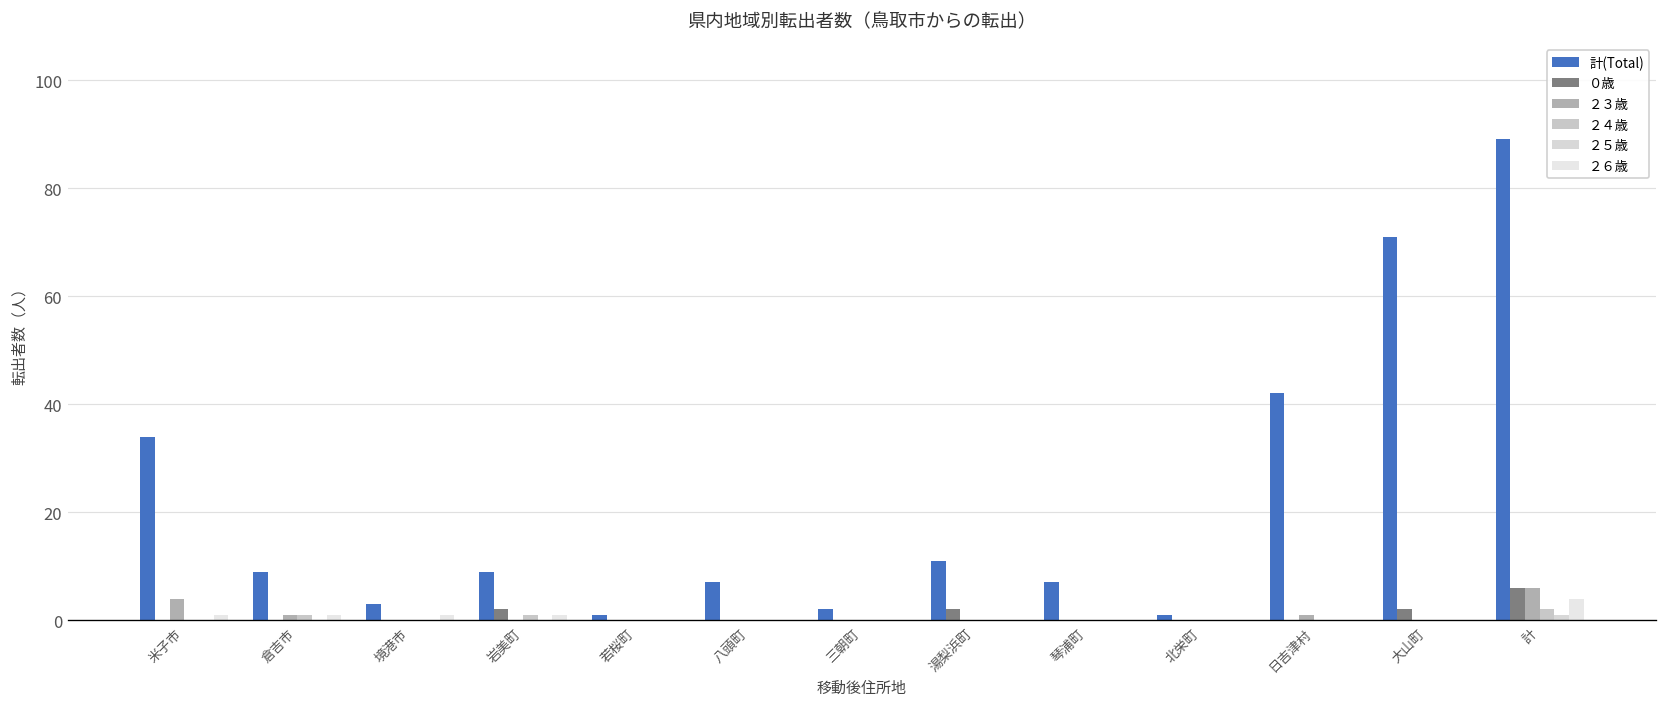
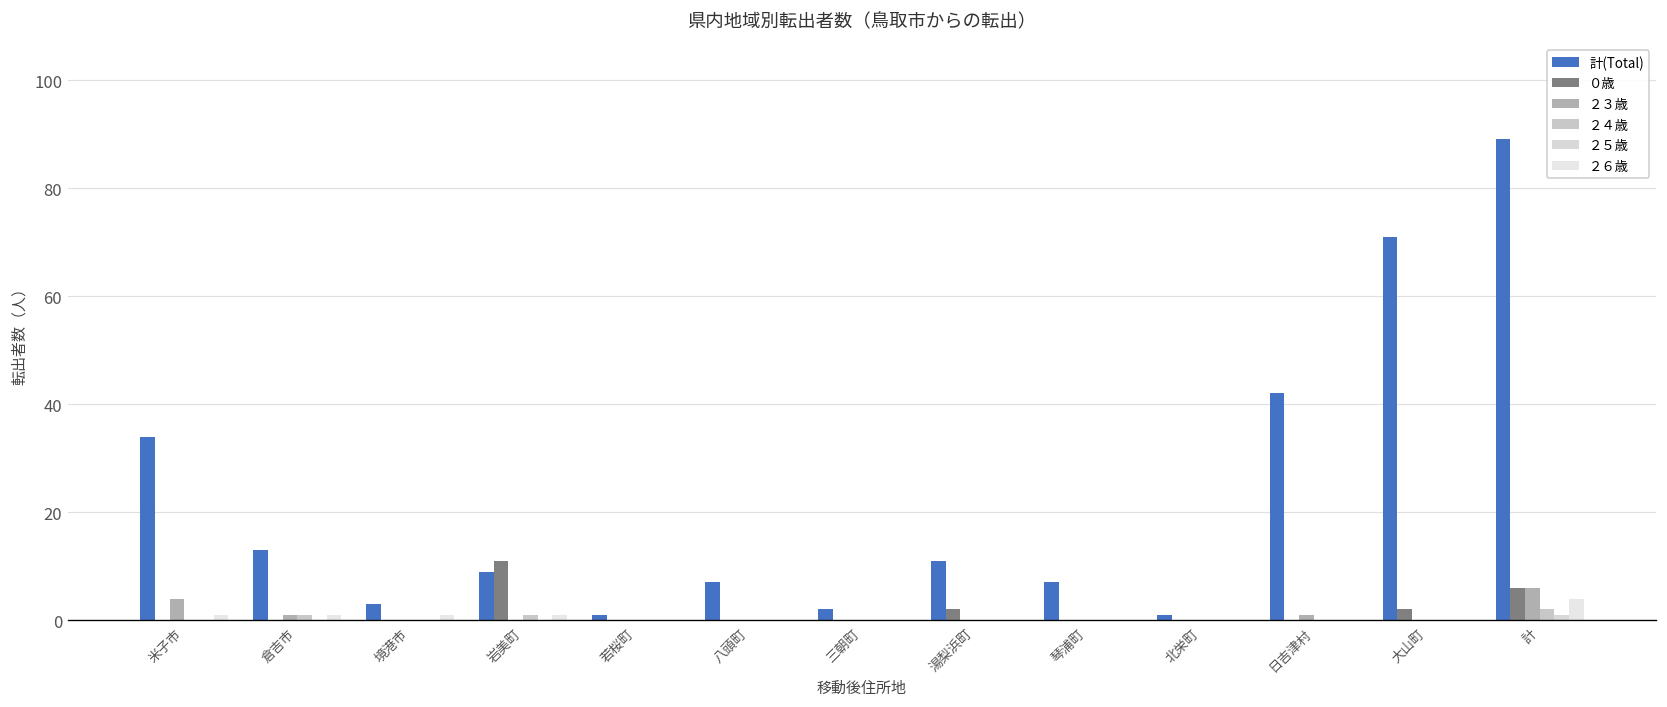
計(Total), 倉吉市: 9 -> 13
０歳, 岩美町: 2 -> 11
